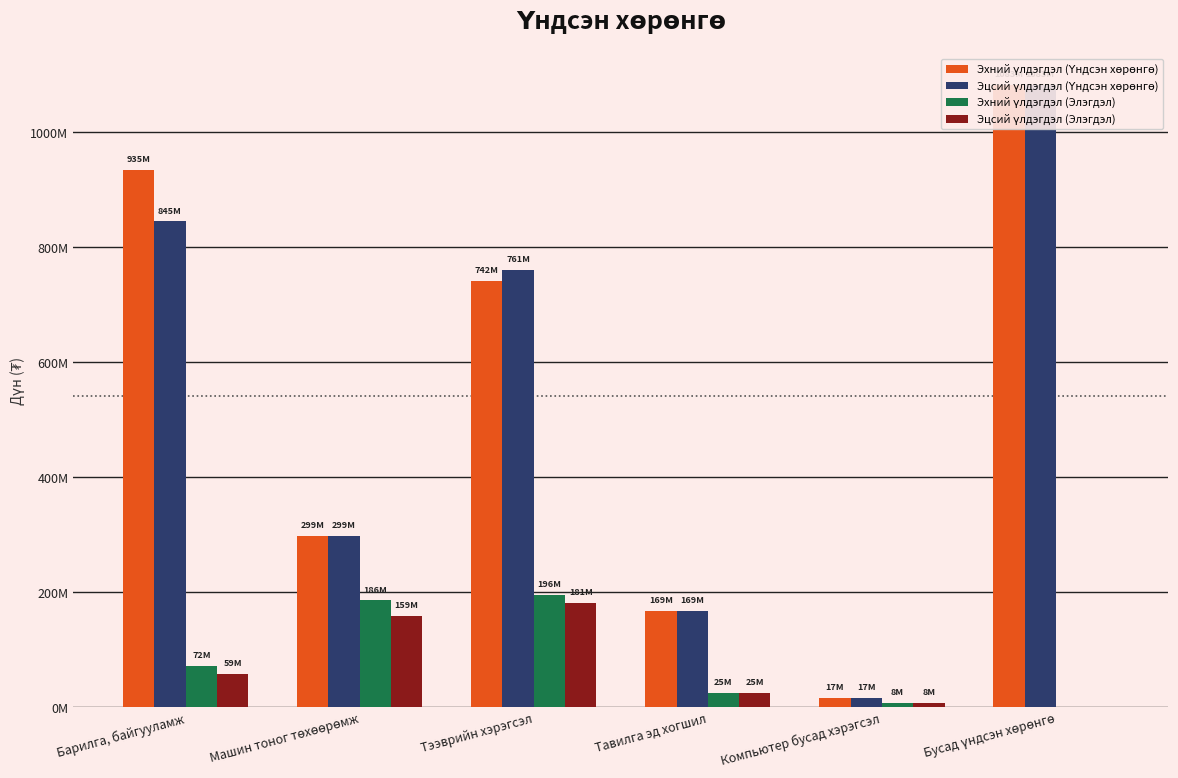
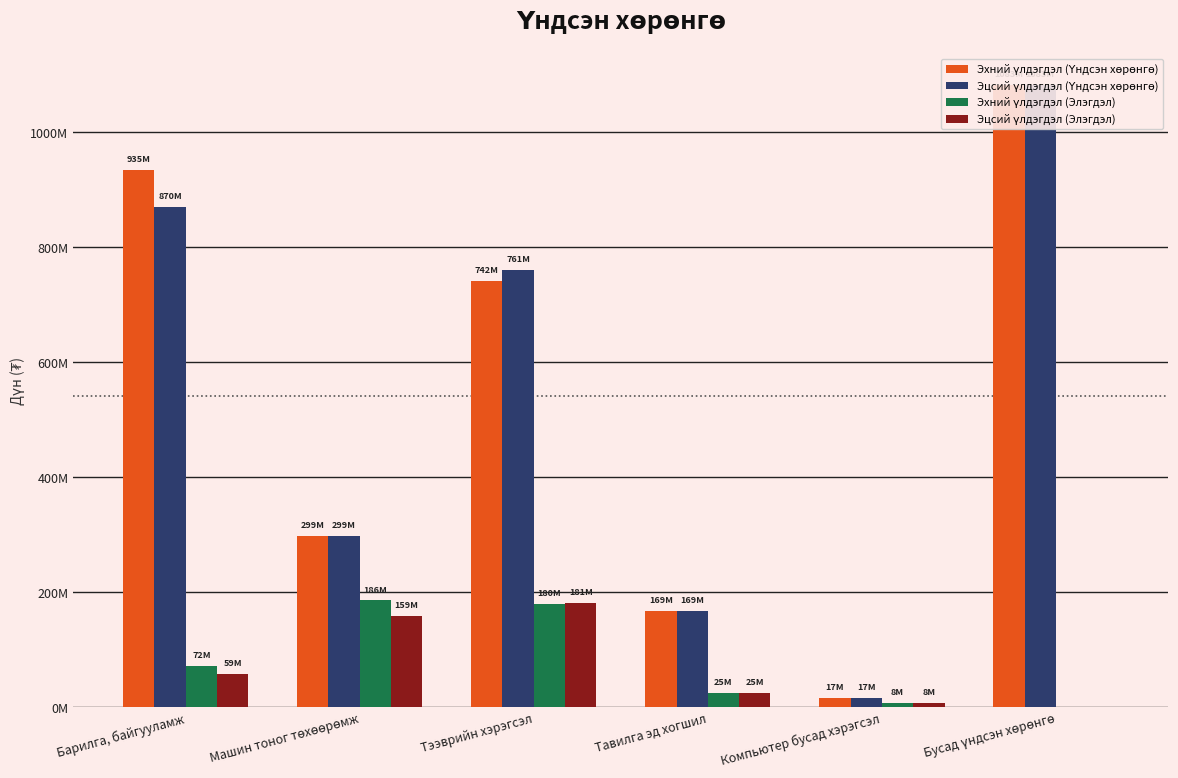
Эцсий үлдэгдэл (Үндсэн хөрөнгө), Барилга, байгууламж: 845M -> 870M
Эхний үлдэгдэл (Элэгдэл), Тээврийн хэрэгсэл: 196M -> 180M
